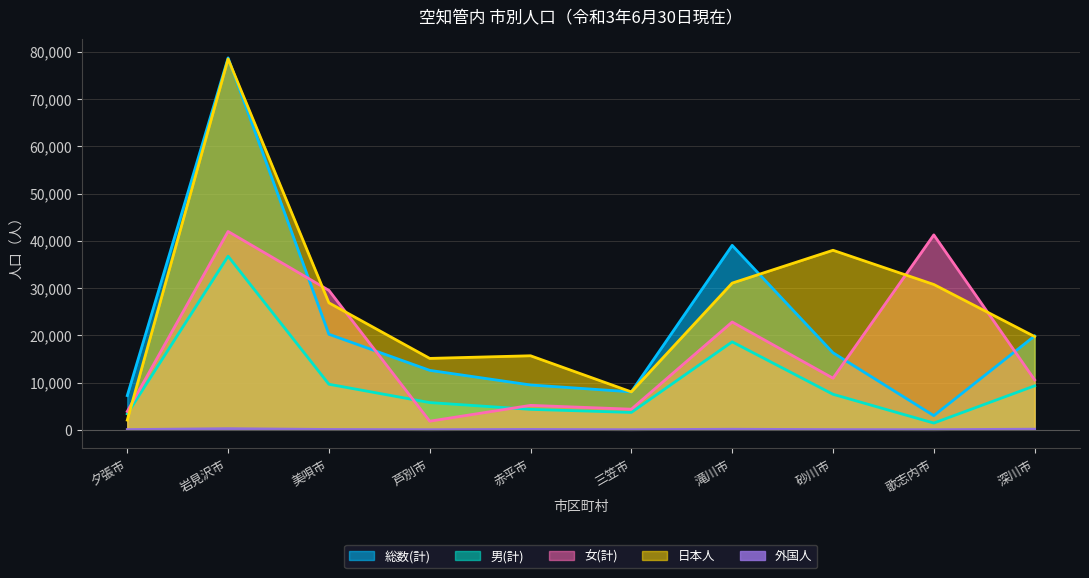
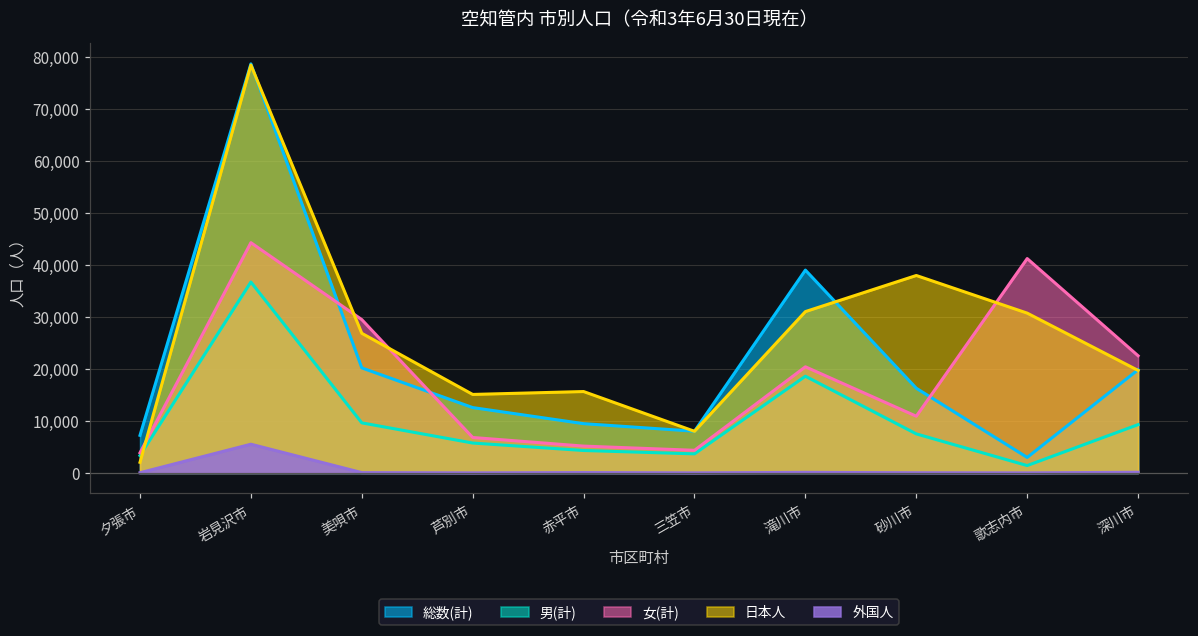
女(計), 岩見沢市: 42,000 -> 44,000
外国人, 岩見沢市: 0 -> 6,000
女(計), 芦別市: 2,000 -> 7,000
女(計), 滝川市: 23,000 -> 20,000
女(計), 深川市: 11,000 -> 23,000
